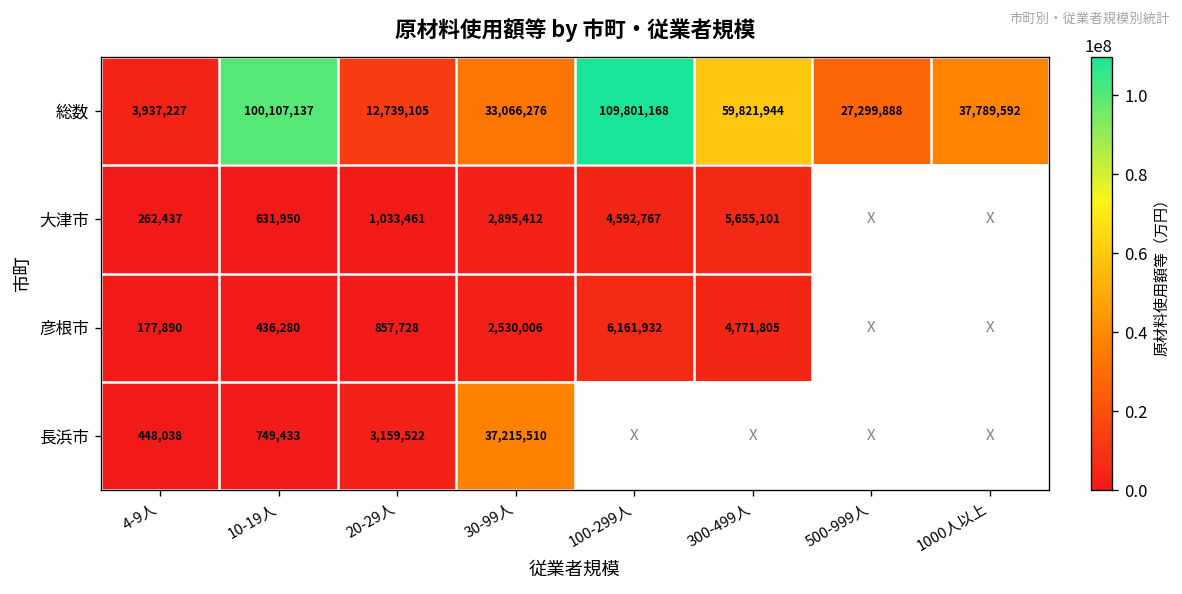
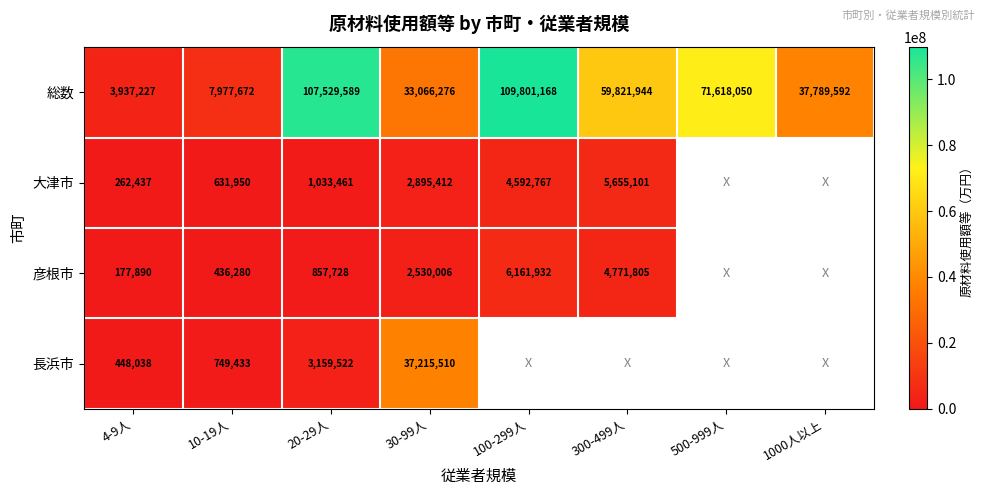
総数, 10-19人: 100,107,137 -> 7,977,672
総数, 20-29人: 12,739,105 -> 107,529,589
総数, 500-999人: 27,299,888 -> 71,618,050
